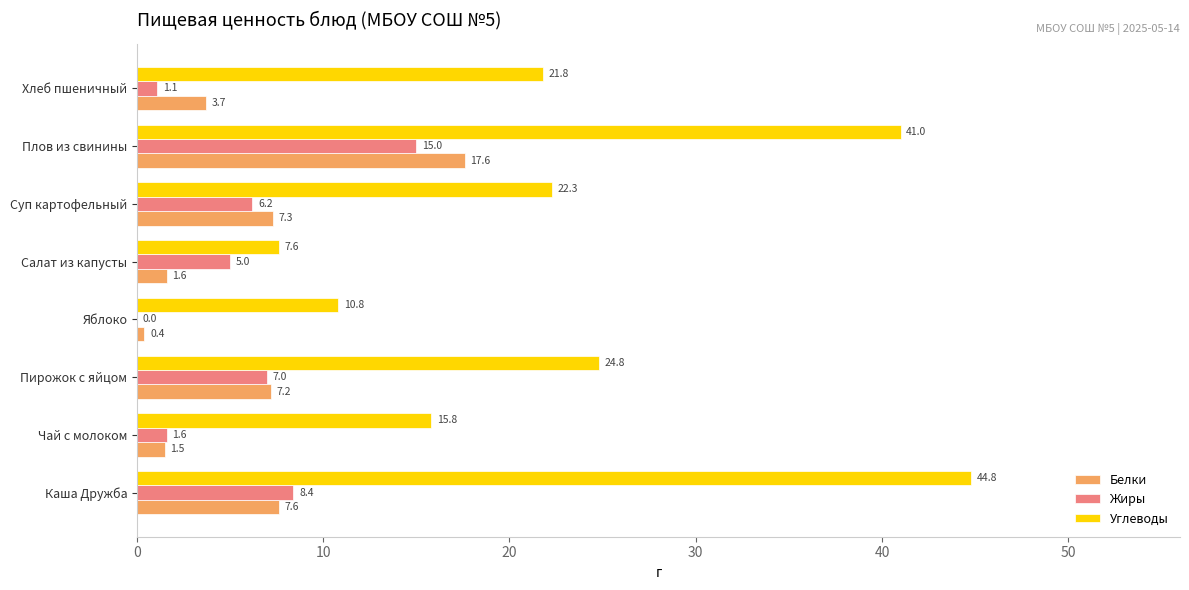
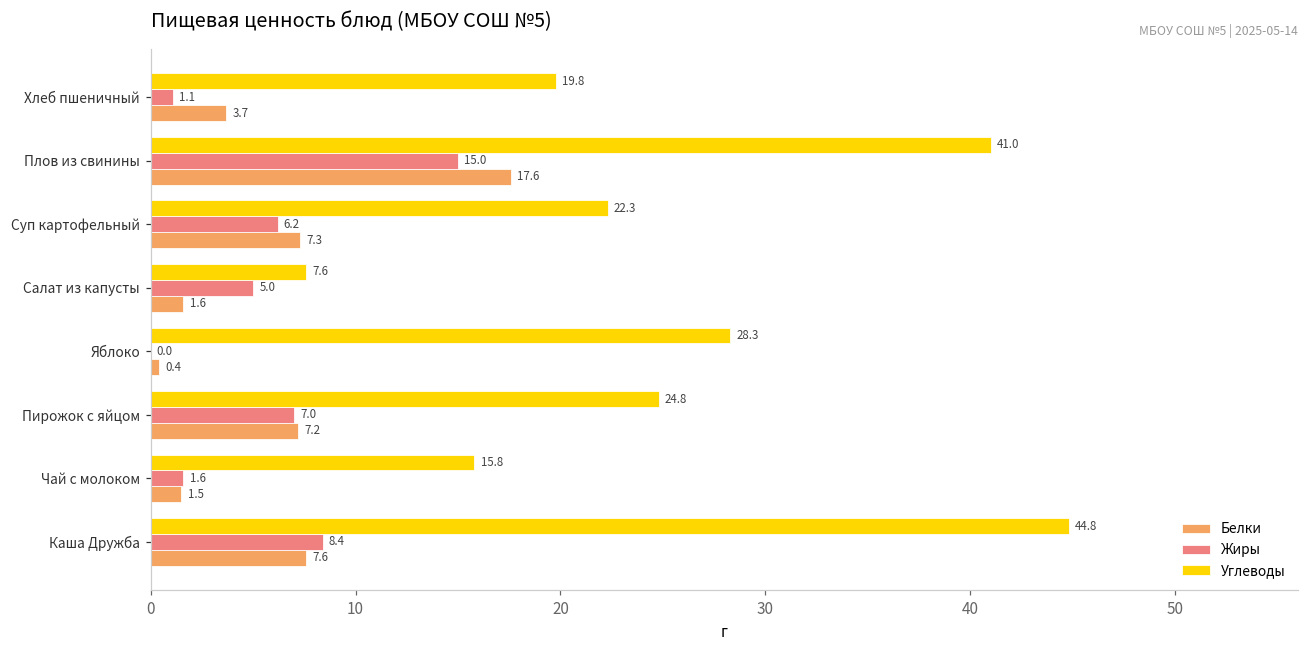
Углеводы, Хлеб пшеничный: 21.8 -> 19.8
Углеводы, Яблоко: 10.8 -> 28.3
